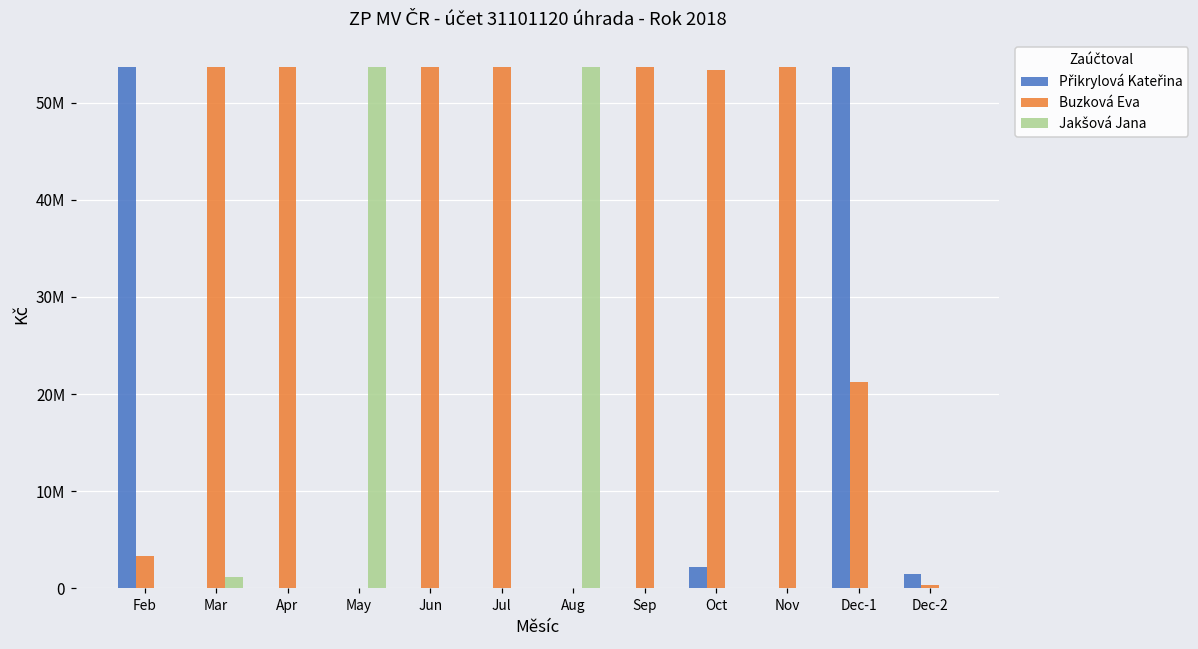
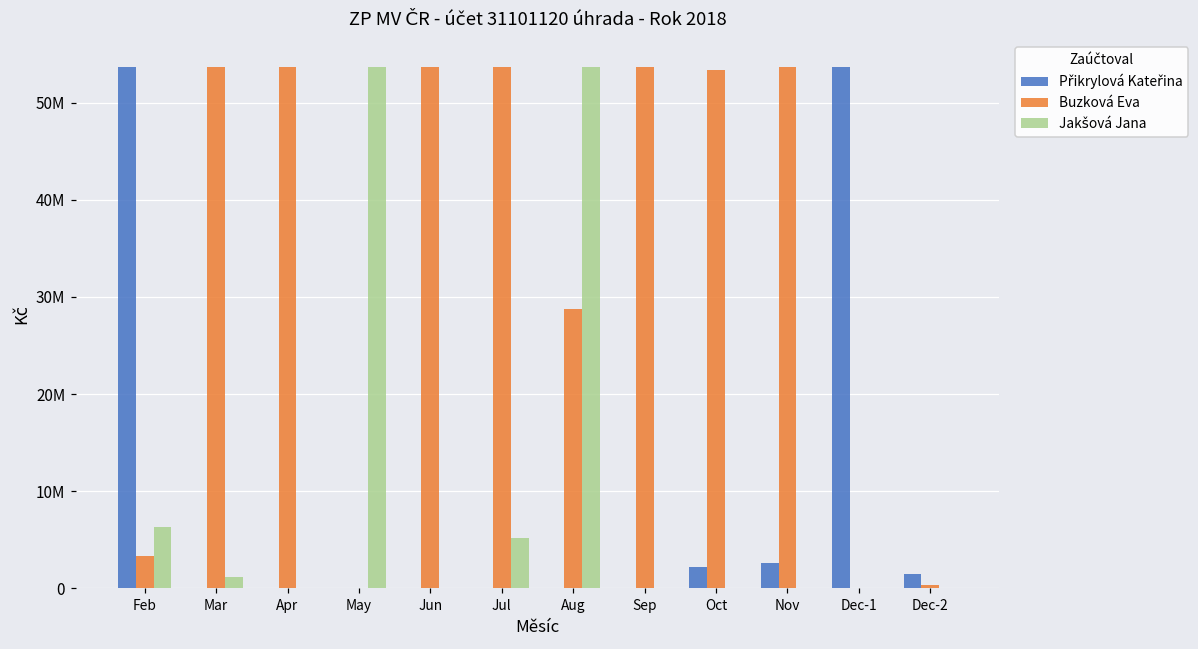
Jakšová Jana, Feb: 0 -> 6000000
Jakšová Jana, Jul: 0 -> 5000000
Buzková Eva, Aug: 0 -> 29000000
Přikrylová Kateřina, Nov: 0 -> 3000000
Buzková Eva, Dec-1: 21000000 -> 0
